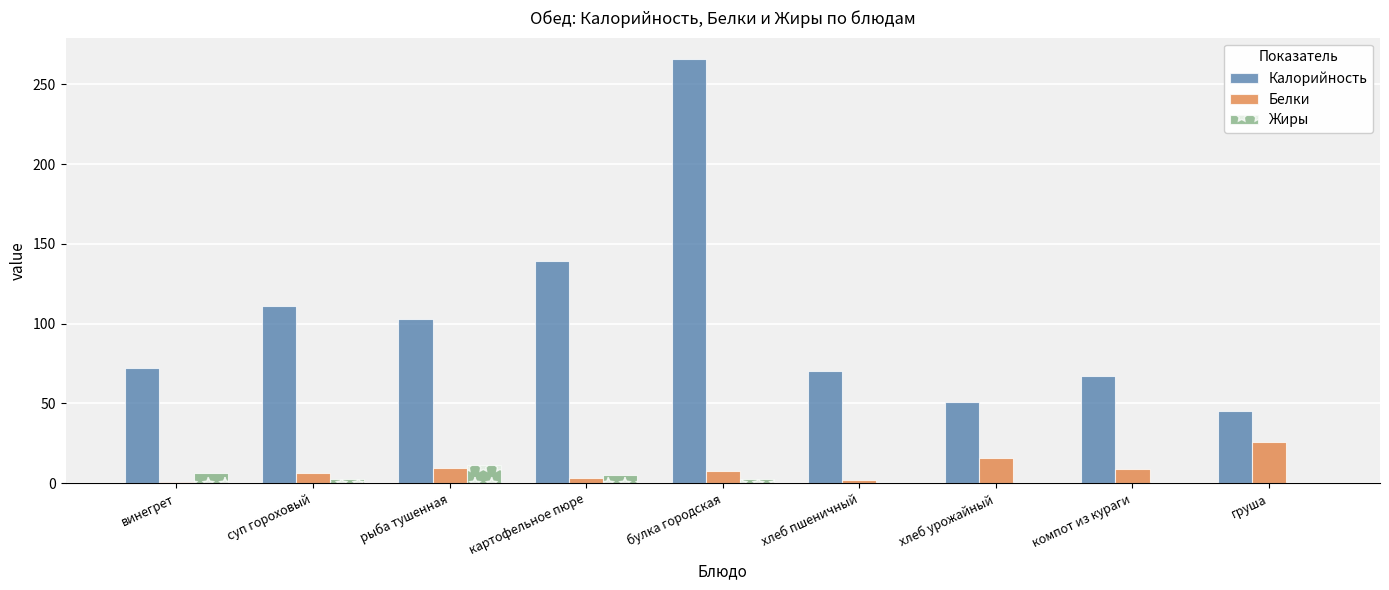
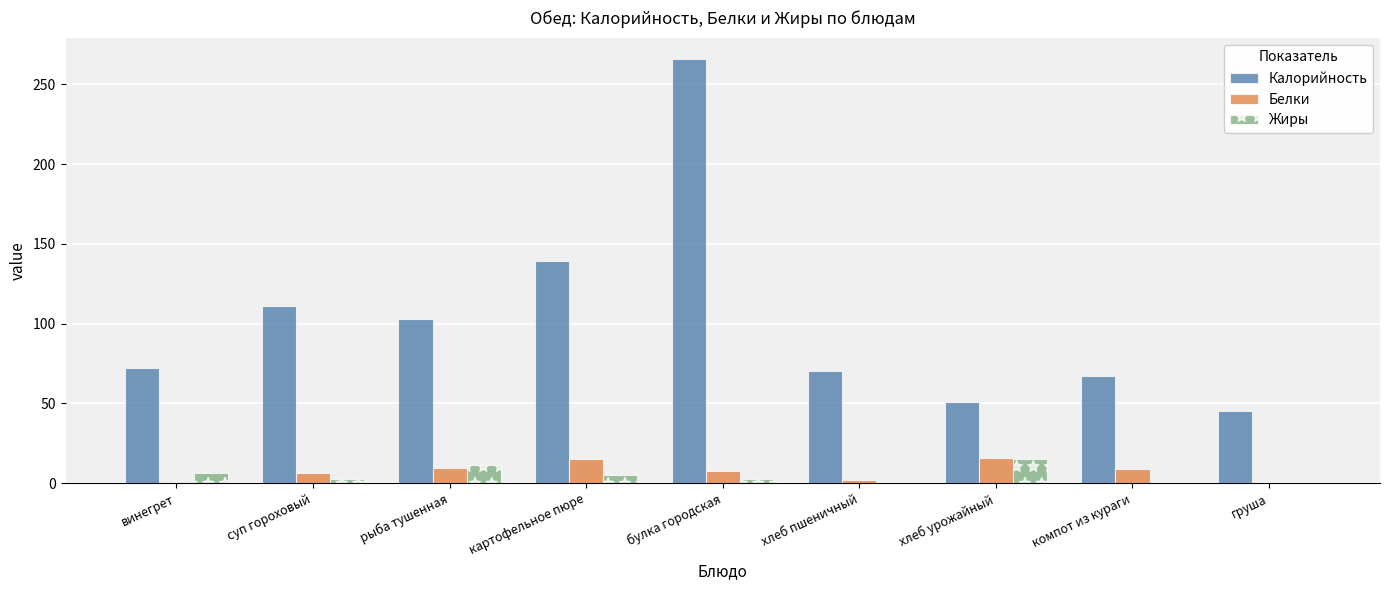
Белки, картофельное пюре: 3 -> 15
Жиры, хлеб урожайный: 0 -> 15
Белки, груша: 26 -> 0
